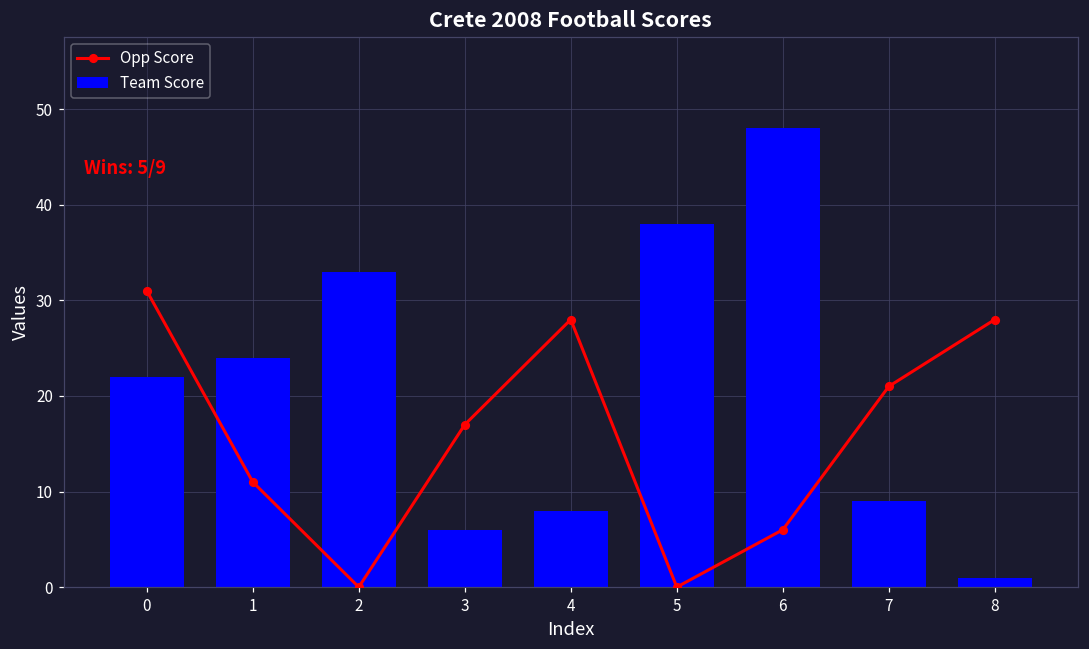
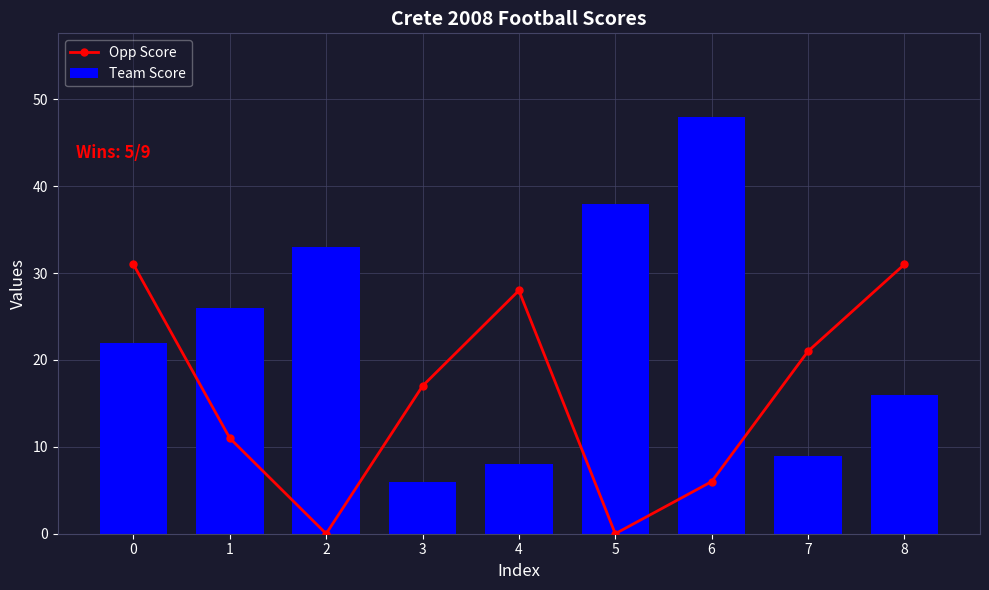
Team Score, 1: 24 -> 26
Opp Score, 8: 28 -> 31
Team Score, 8: 1 -> 16
